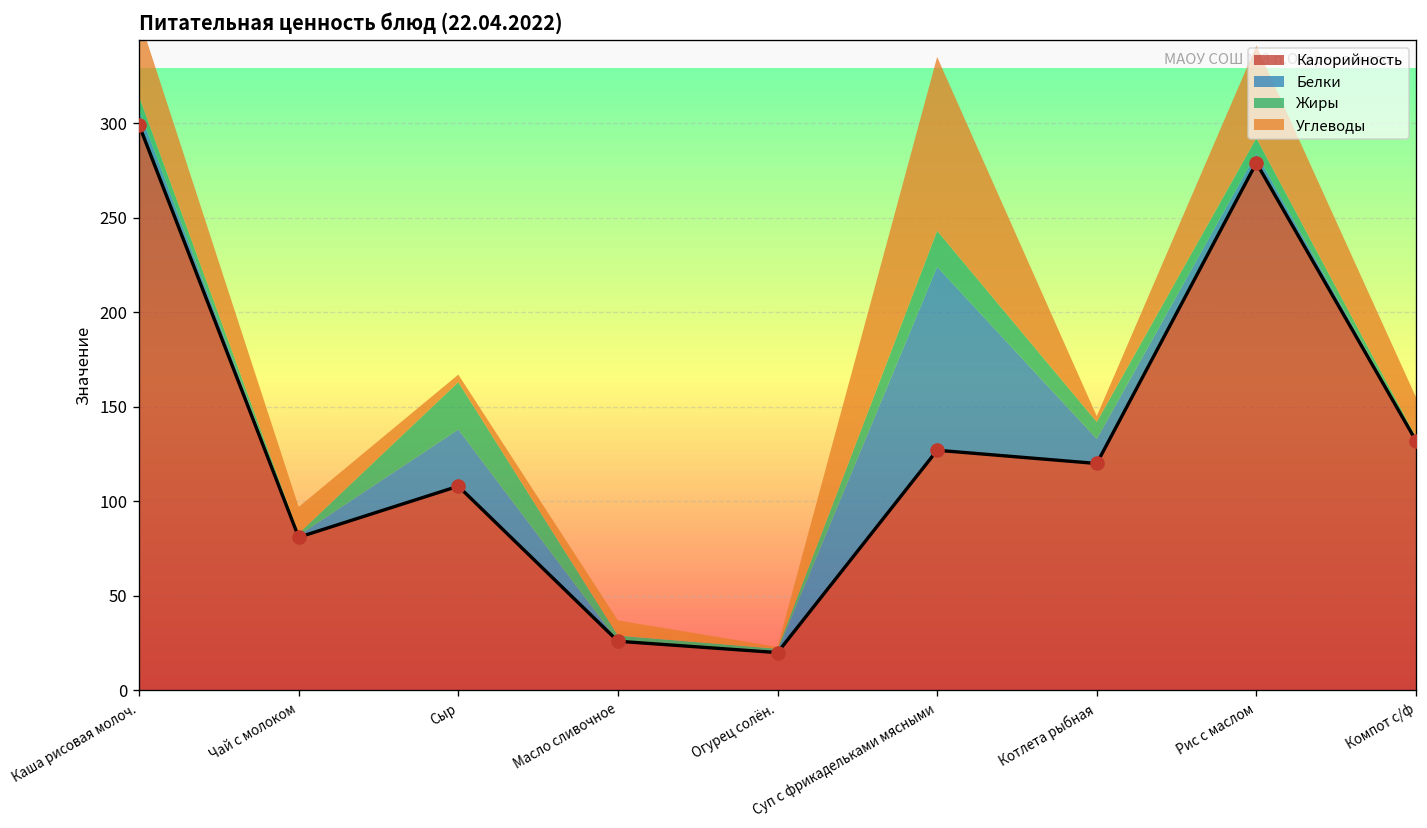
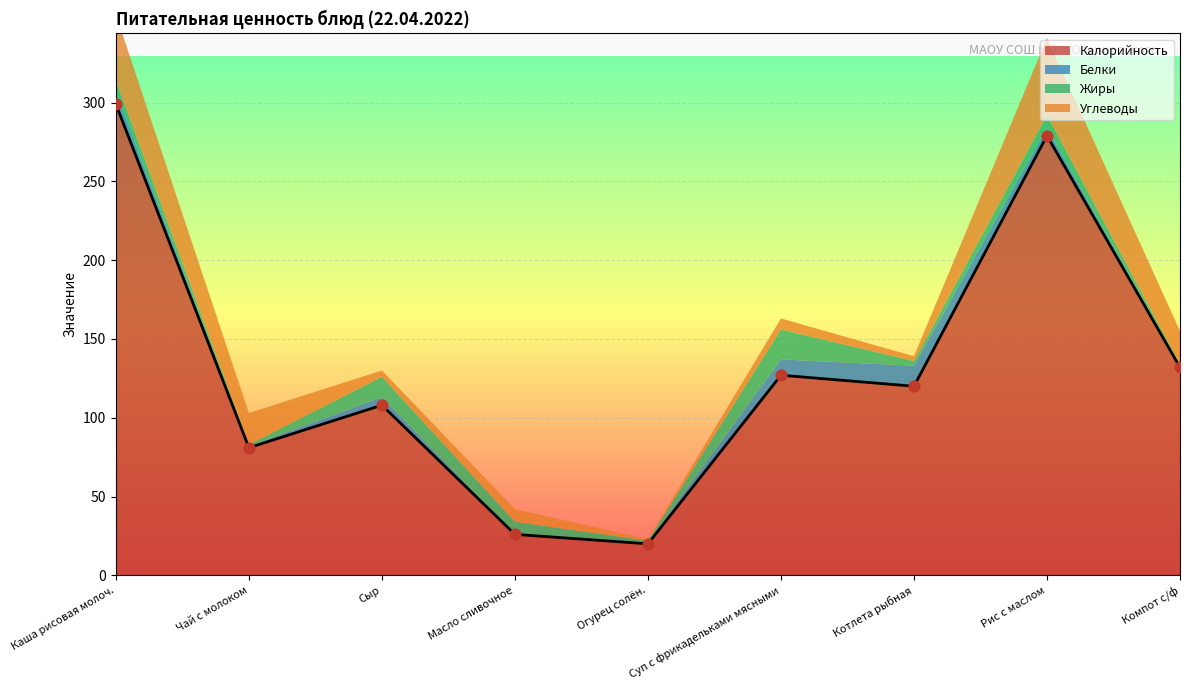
Углеводы, Чай с молоком: 14 -> 20
Белки, Сыр: 30 -> 5
Жиры, Сыр: 25 -> 13
Жиры, Масло сливочное: 3 -> 8
Белки, Суп с фрикадельками мясными: 97 -> 10
Углеводы, Суп с фрикадельками мясными: 92 -> 7
Жиры, Котлета рыбная: 9 -> 3
